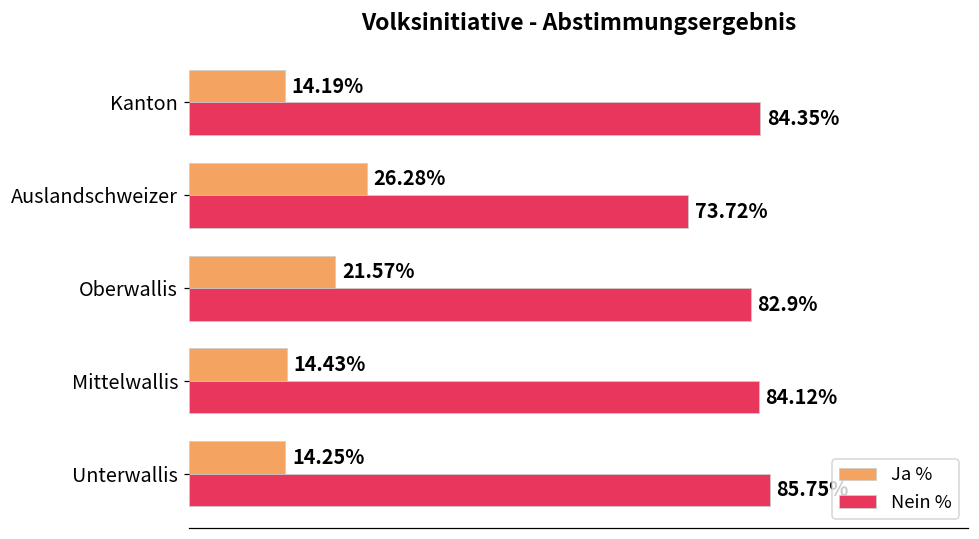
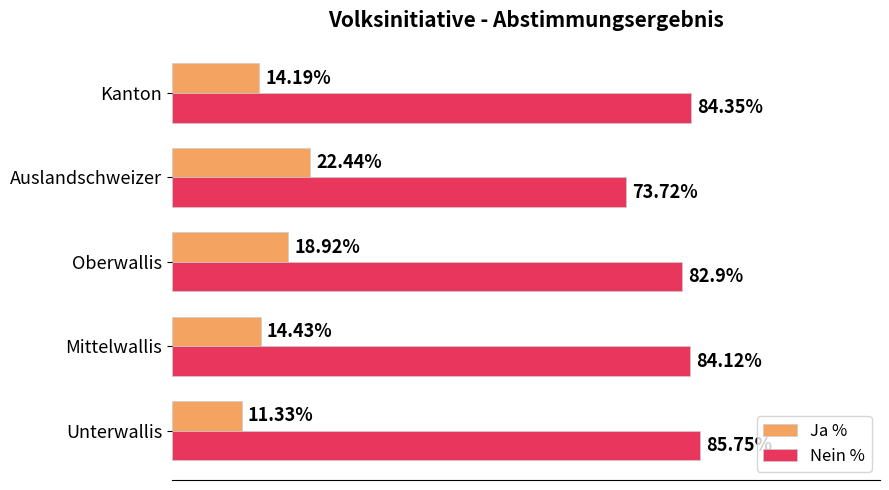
Ja %, Auslandschweizer: 26.28% -> 22.44%
Ja %, Oberwallis: 21.57% -> 18.92%
Ja %, Unterwallis: 14.25% -> 11.33%
